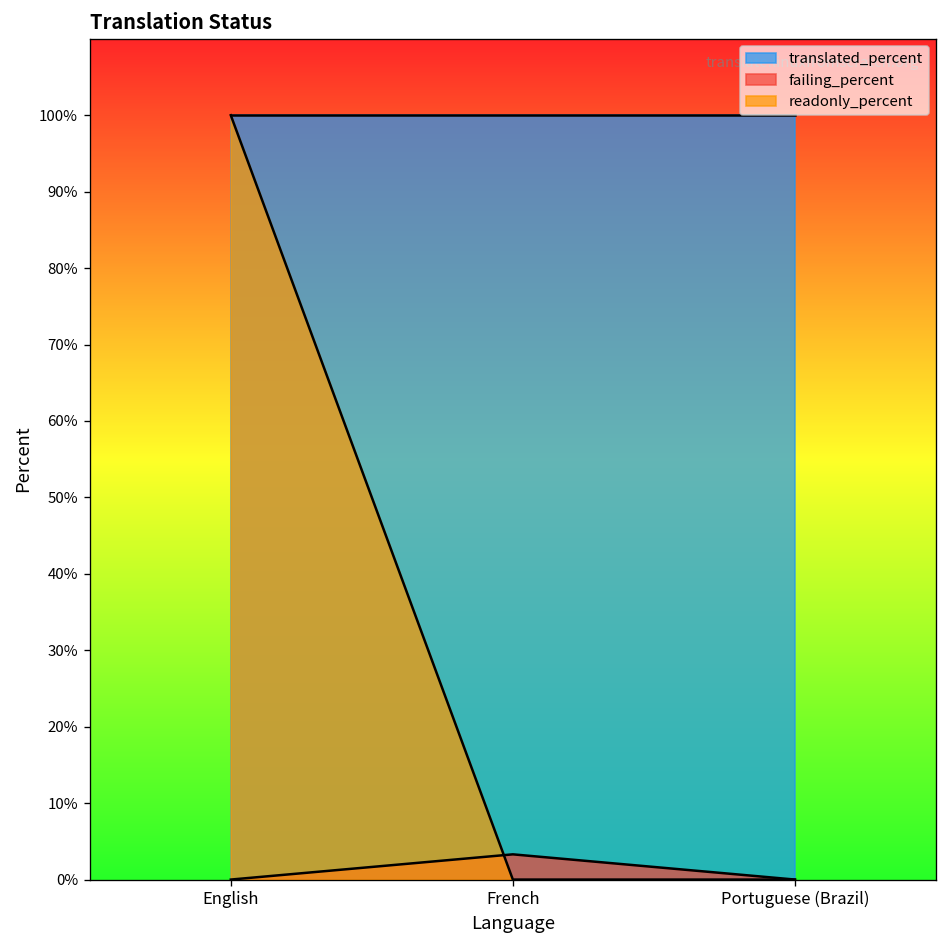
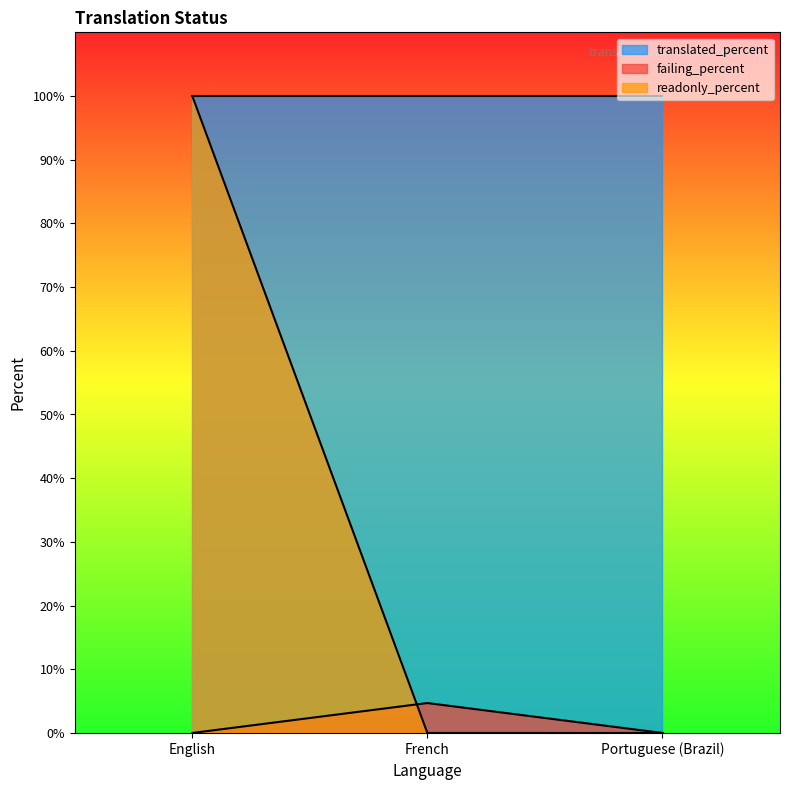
failing_percent, French: 3% -> 5%
